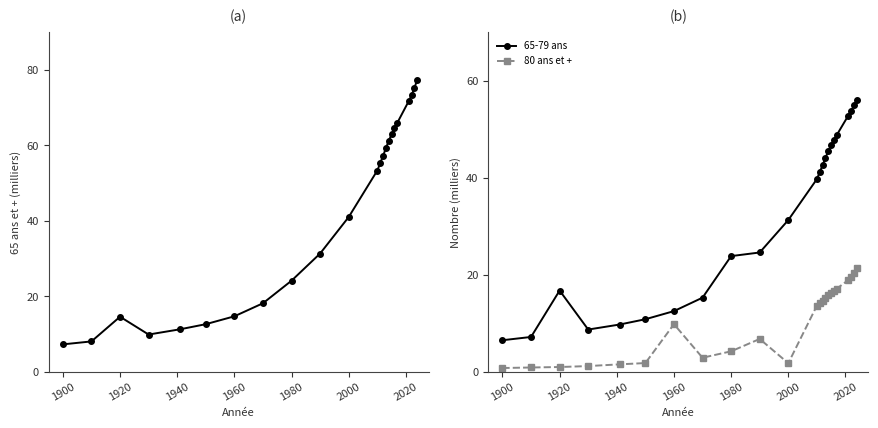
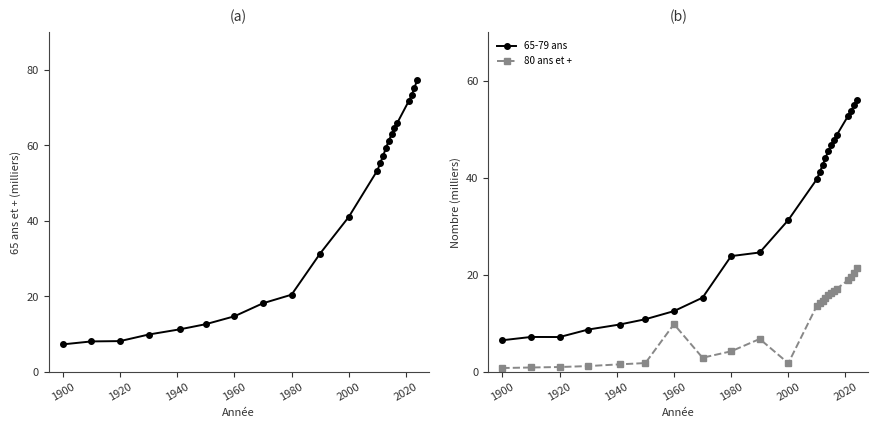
(a), 1920: 15 -> 8
(a), 1980: 24 -> 20
(b), 65-79 ans, 1920: 17 -> 7
